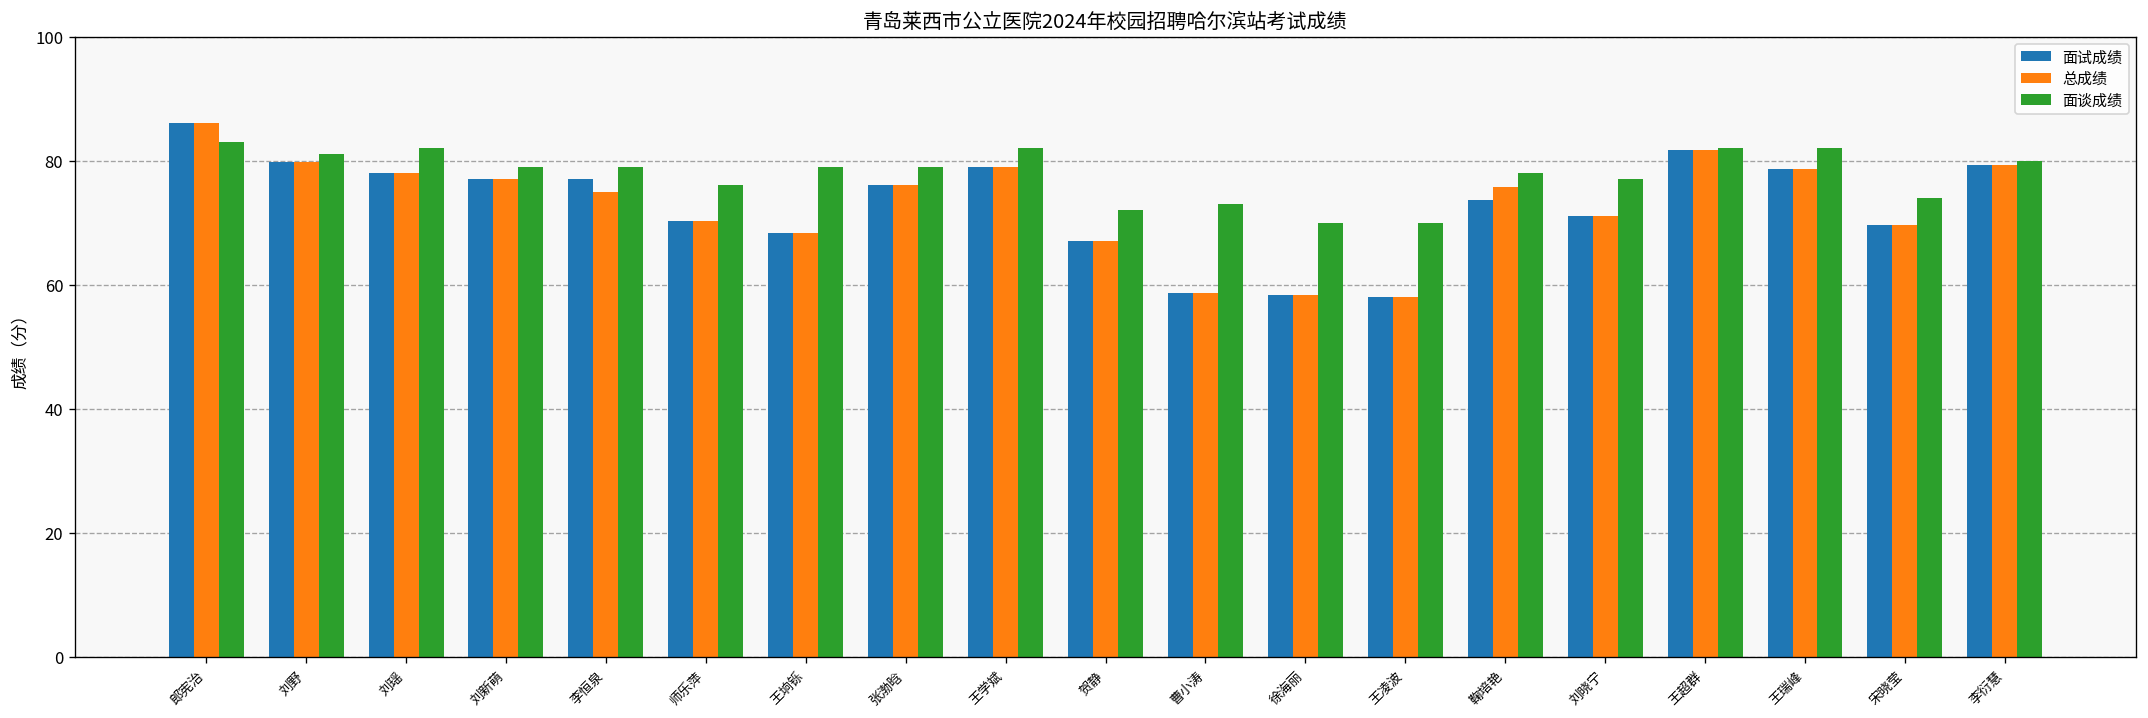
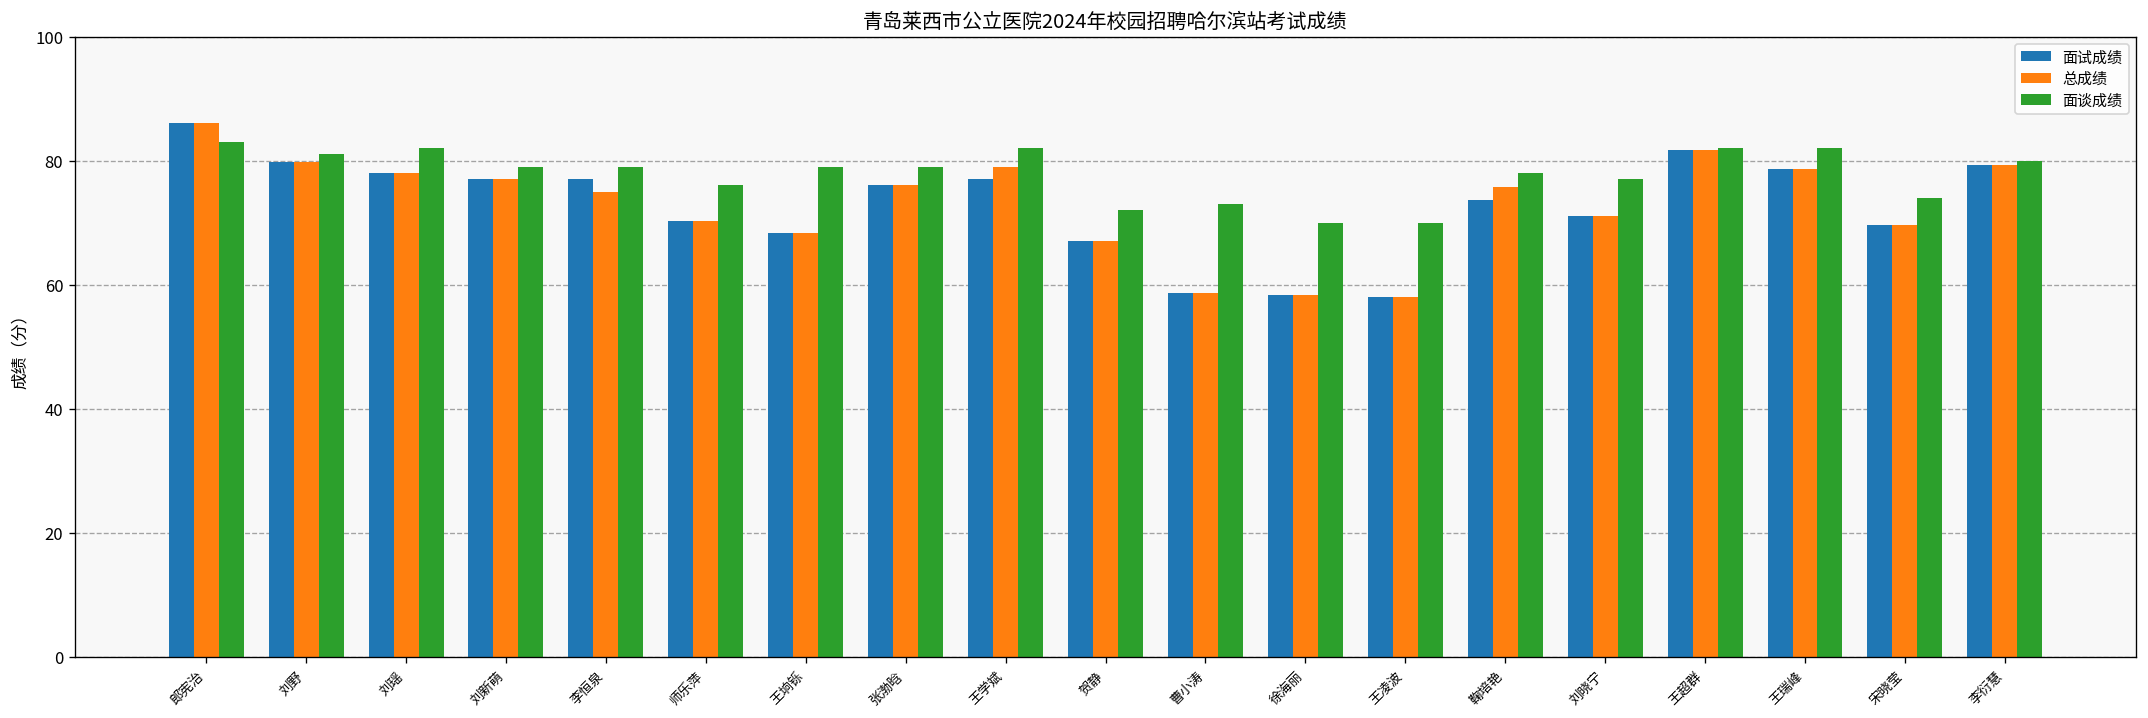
面试成绩, 王学斌: 79 -> 77
